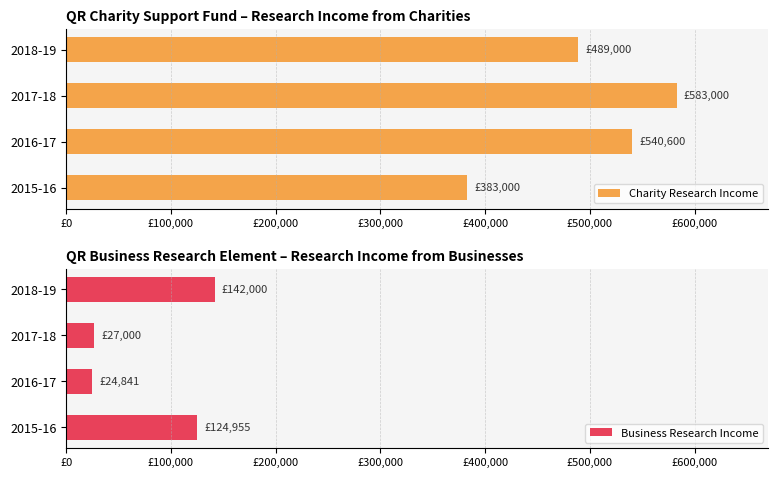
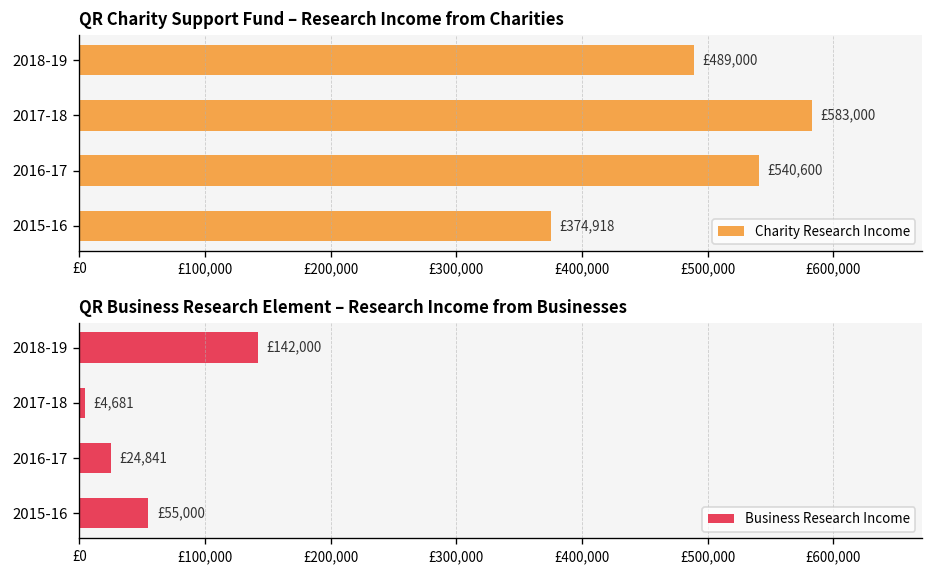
QR Charity Support Fund – Research Income from Charities, 2015-16: £383,000 -> £374,918
QR Business Research Element – Research Income from Businesses, 2017-18: £27,000 -> £4,681
QR Business Research Element – Research Income from Businesses, 2015-16: £124,955 -> £55,000
